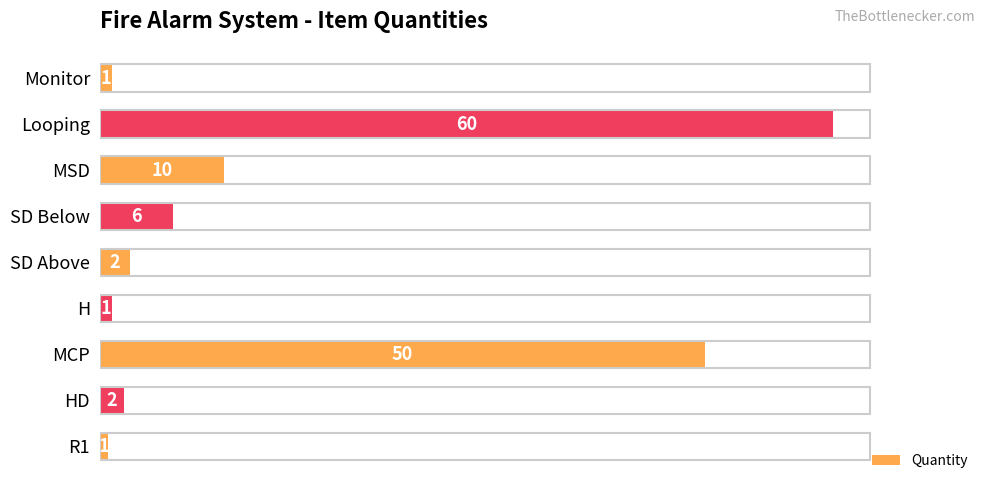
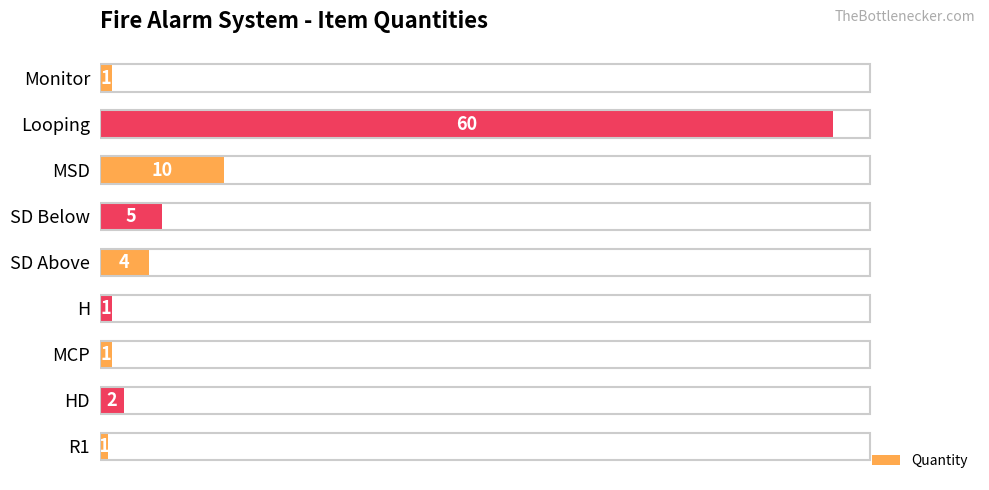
SD Below: 6 -> 5
SD Above: 2 -> 4
MCP: 50 -> 1
